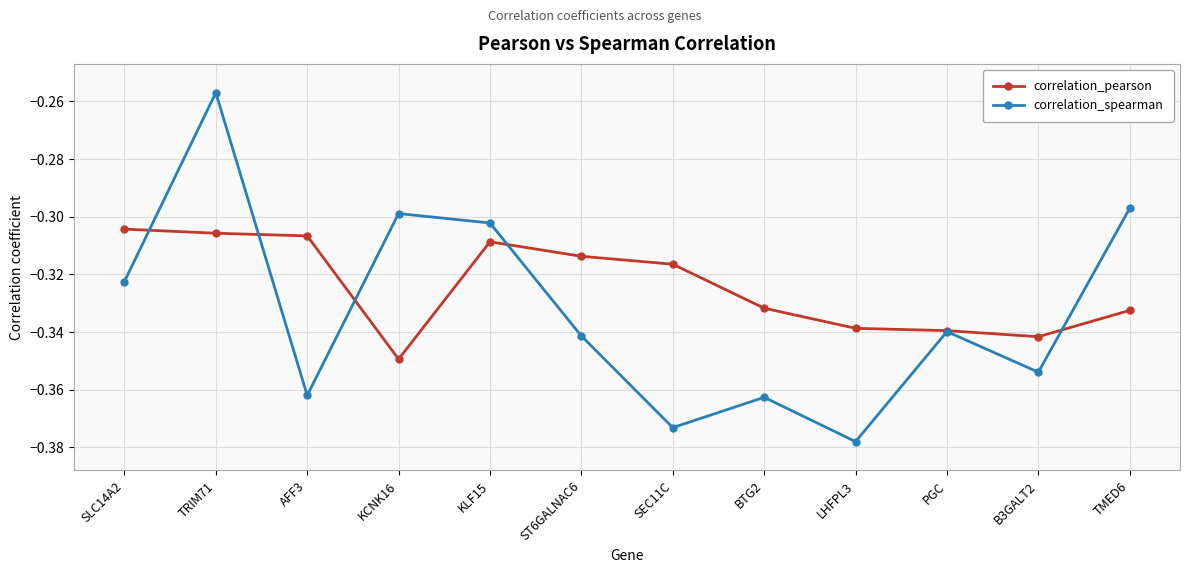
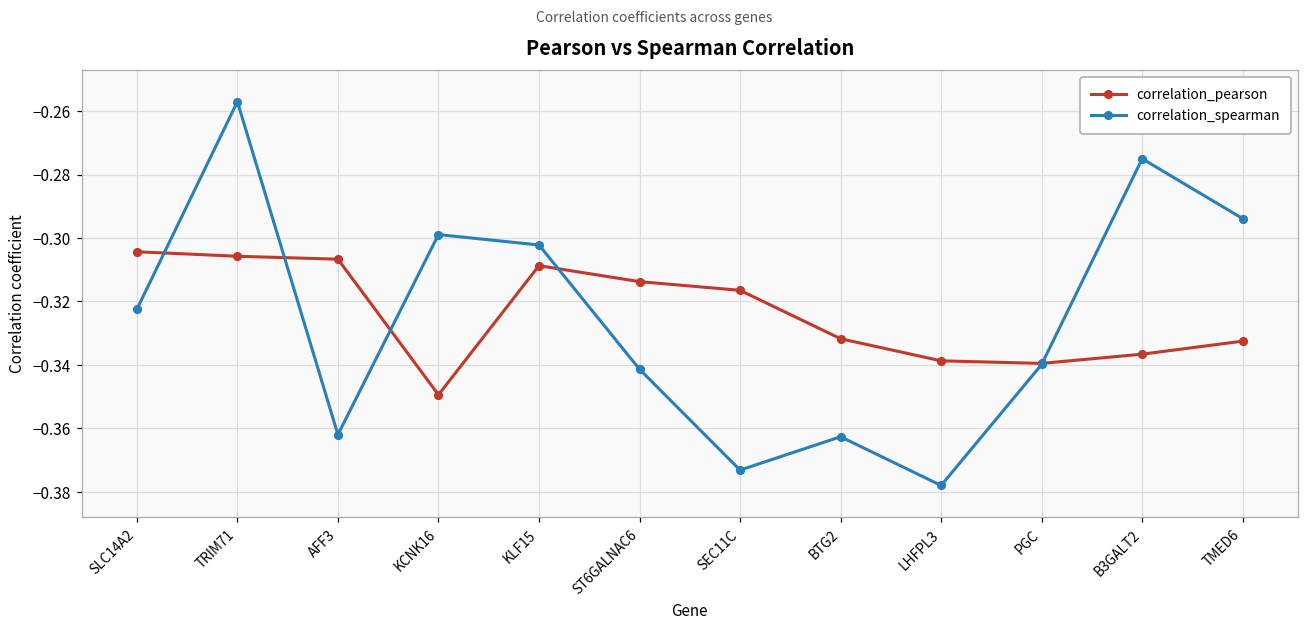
correlation_pearson, B3GALT2: -0.342 -> -0.337
correlation_spearman, B3GALT2: -0.354 -> -0.275
correlation_spearman, TMED6: -0.297 -> -0.294
